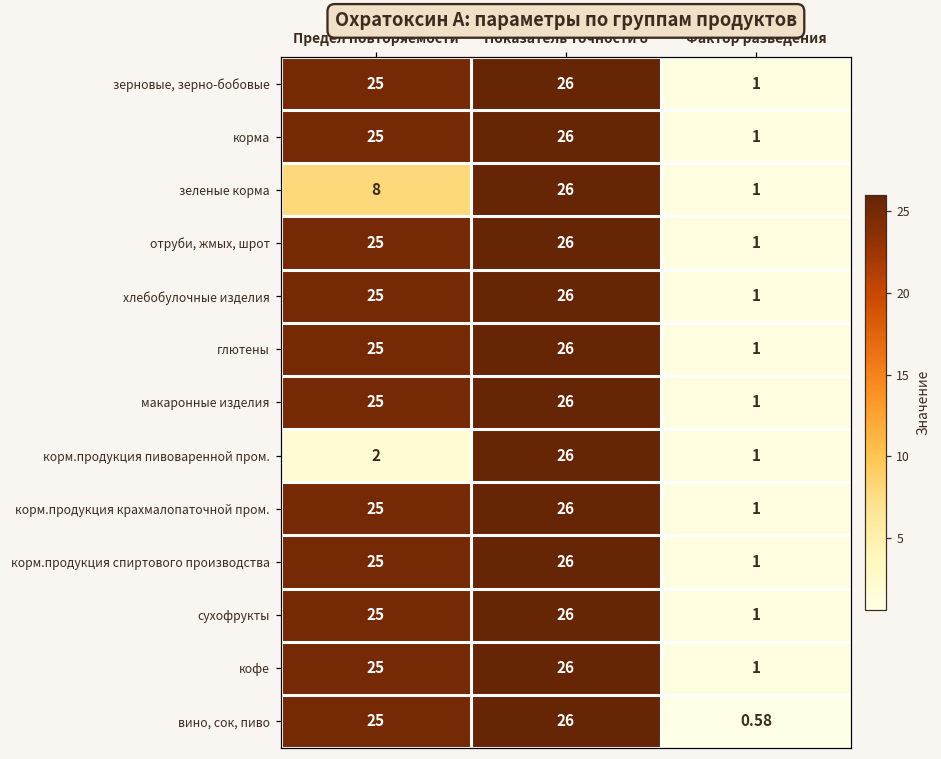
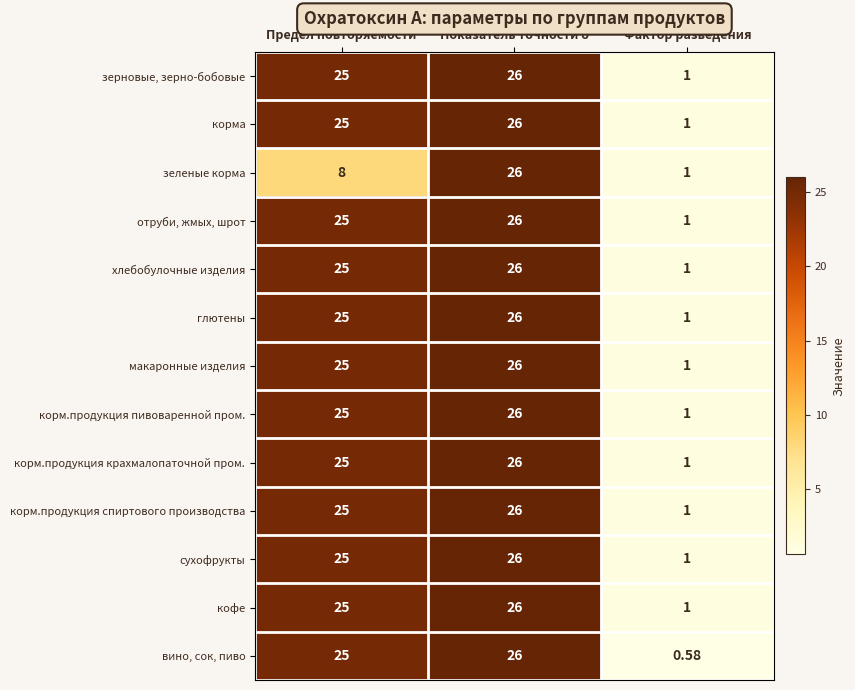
корм.продукция пивоваренной пром., Предел повторяемости: 2 -> 25
